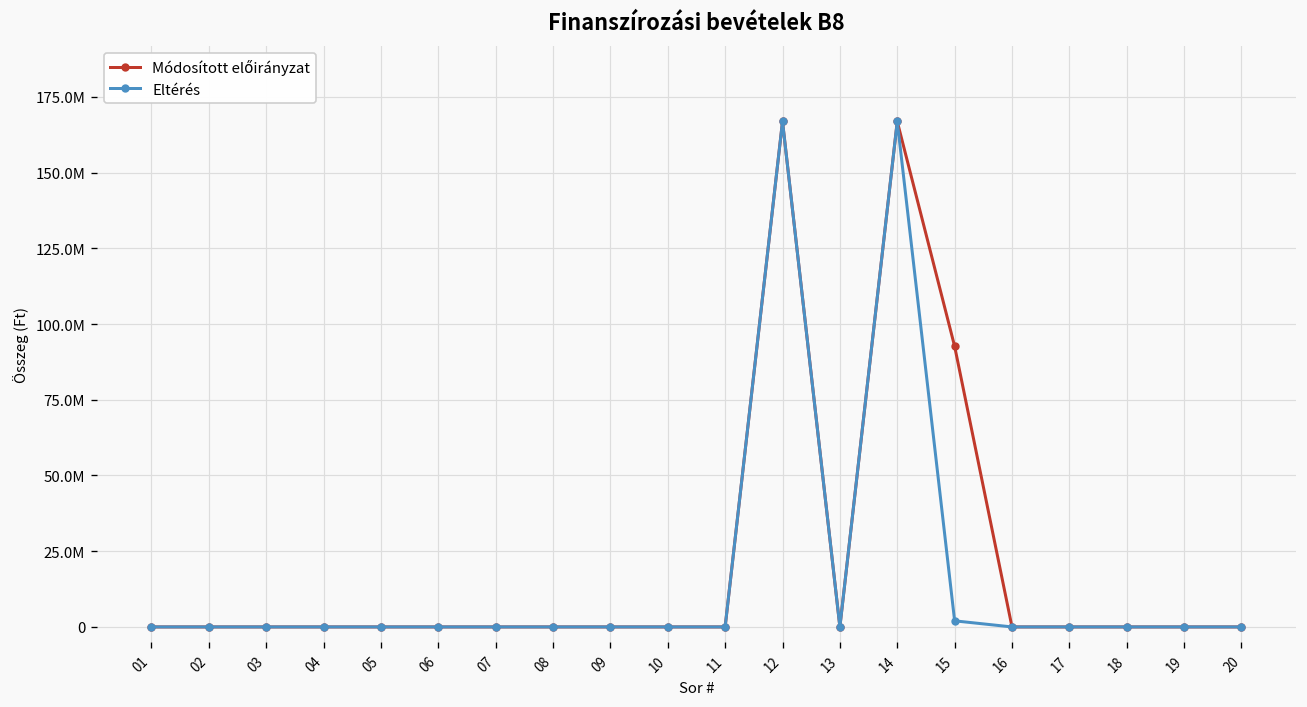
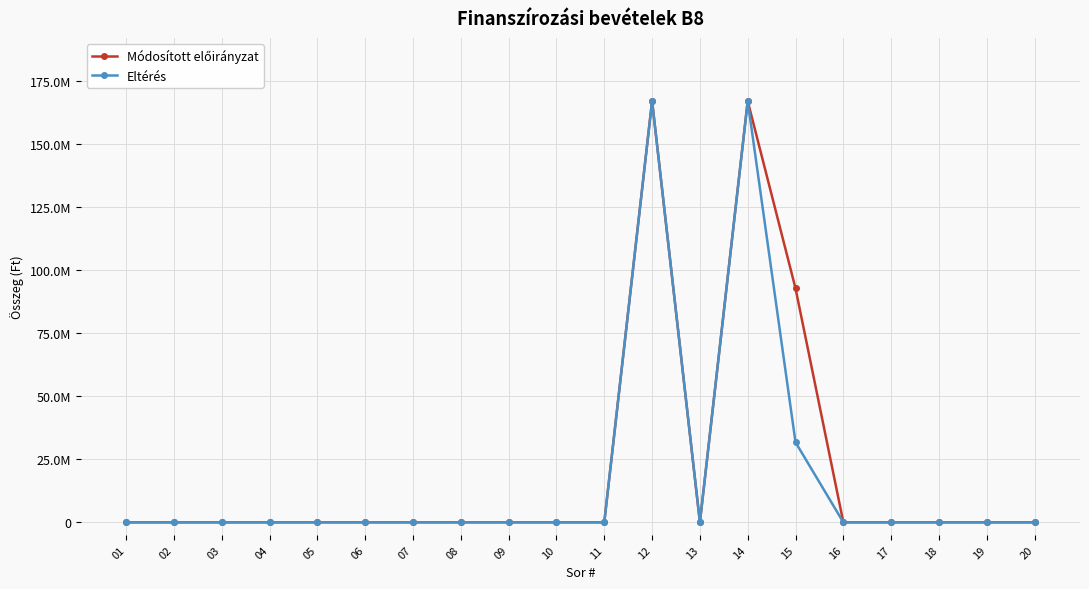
Eltérés, 15: 2000000 -> 32000000
